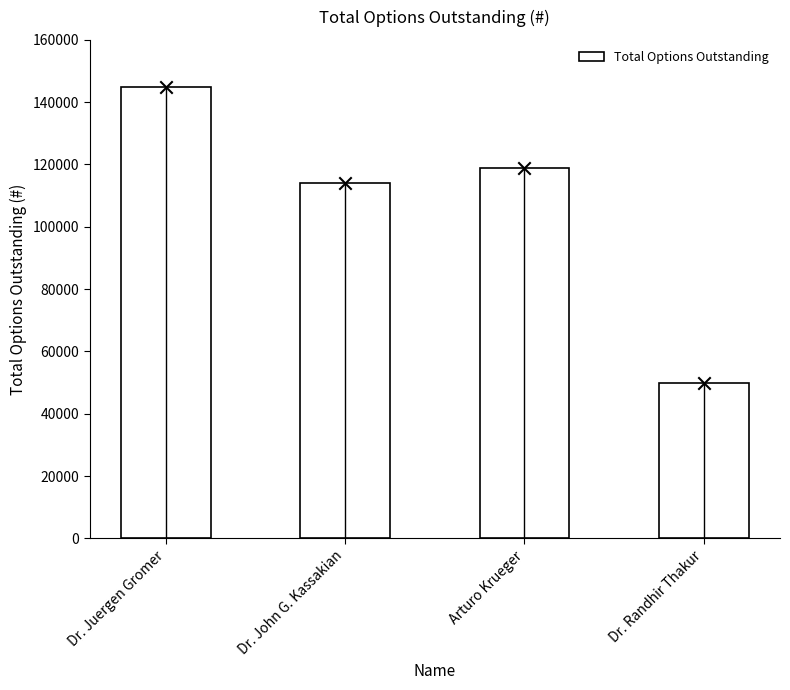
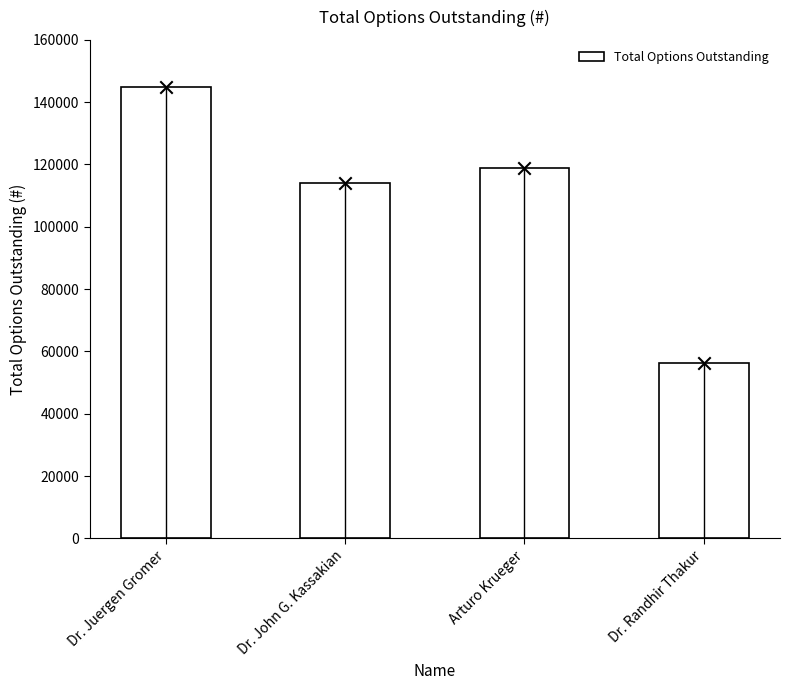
Total Options Outstanding, Dr. Randhir Thakur: 50000 -> 56000
